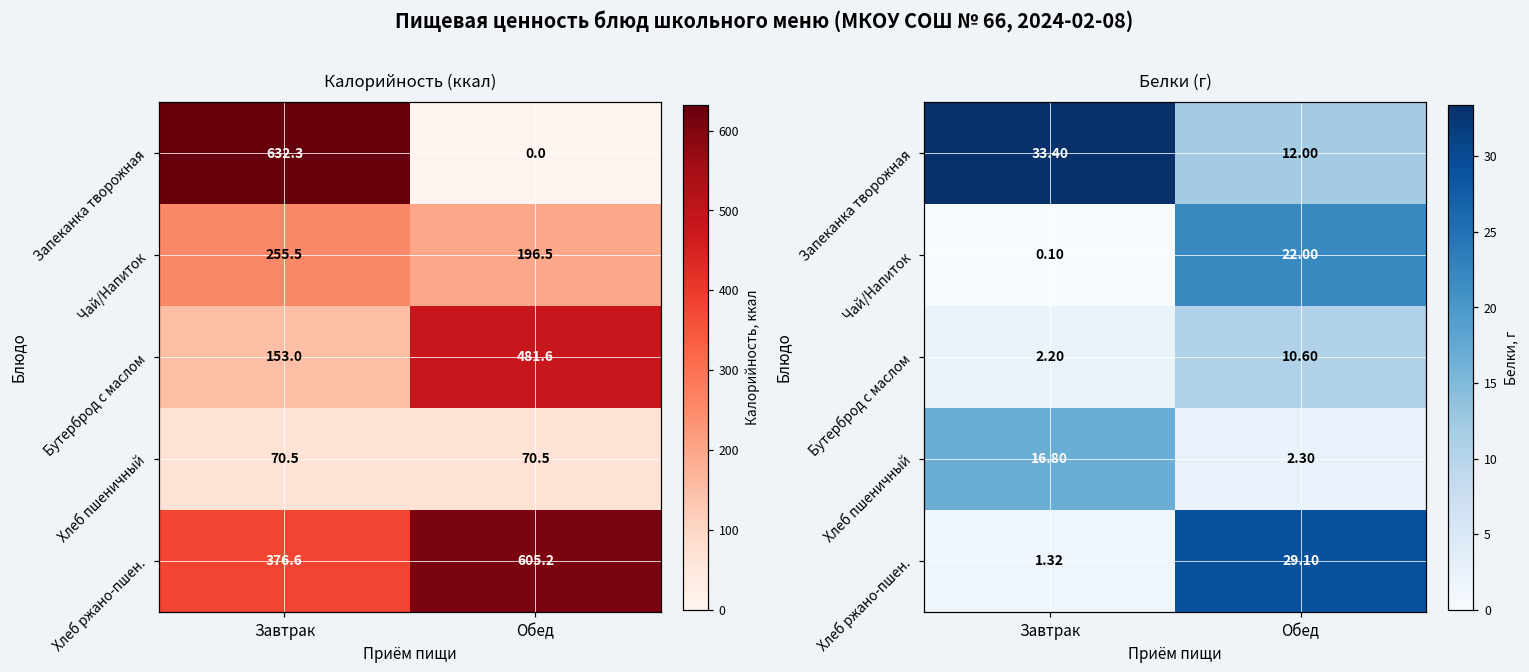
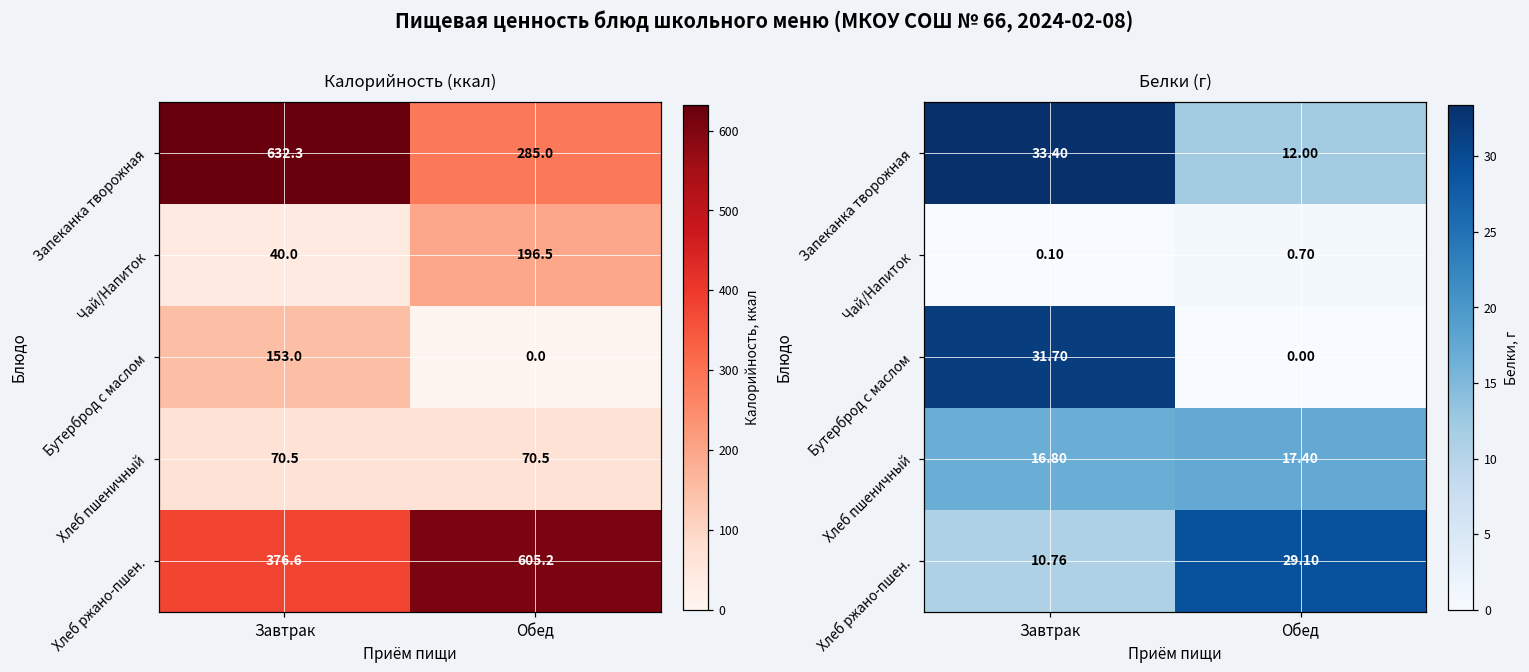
Калорийность (ккал), Запеканка творожная, Обед: 0.0 -> 285.0
Калорийность (ккал), Чай/Напиток, Завтрак: 255.5 -> 40.0
Калорийность (ккал), Бутерброд с маслом, Обед: 481.6 -> 0.0
Белки (г), Чай/Напиток, Обед: 22.00 -> 0.70
Белки (г), Бутерброд с маслом, Завтрак: 2.20 -> 31.70
Белки (г), Бутерброд с маслом, Обед: 10.60 -> 0.00
Белки (г), Хлеб пшеничный, Обед: 2.30 -> 17.40
Белки (г), Хлеб ржано-пшен., Завтрак: 1.32 -> 10.76
